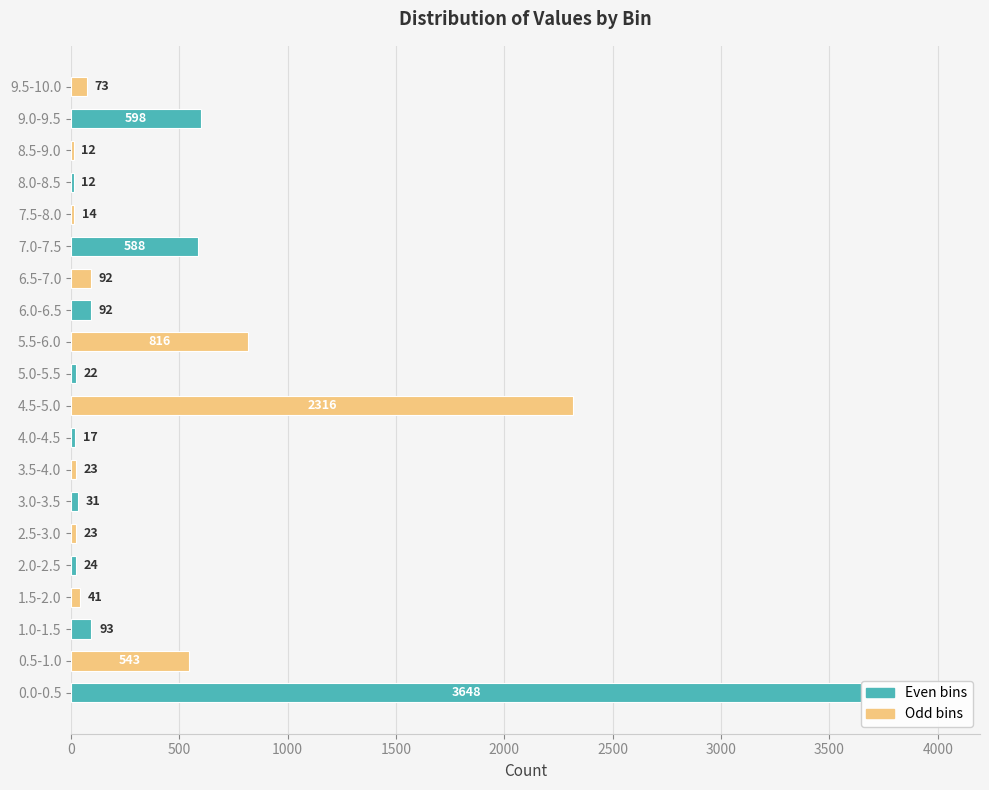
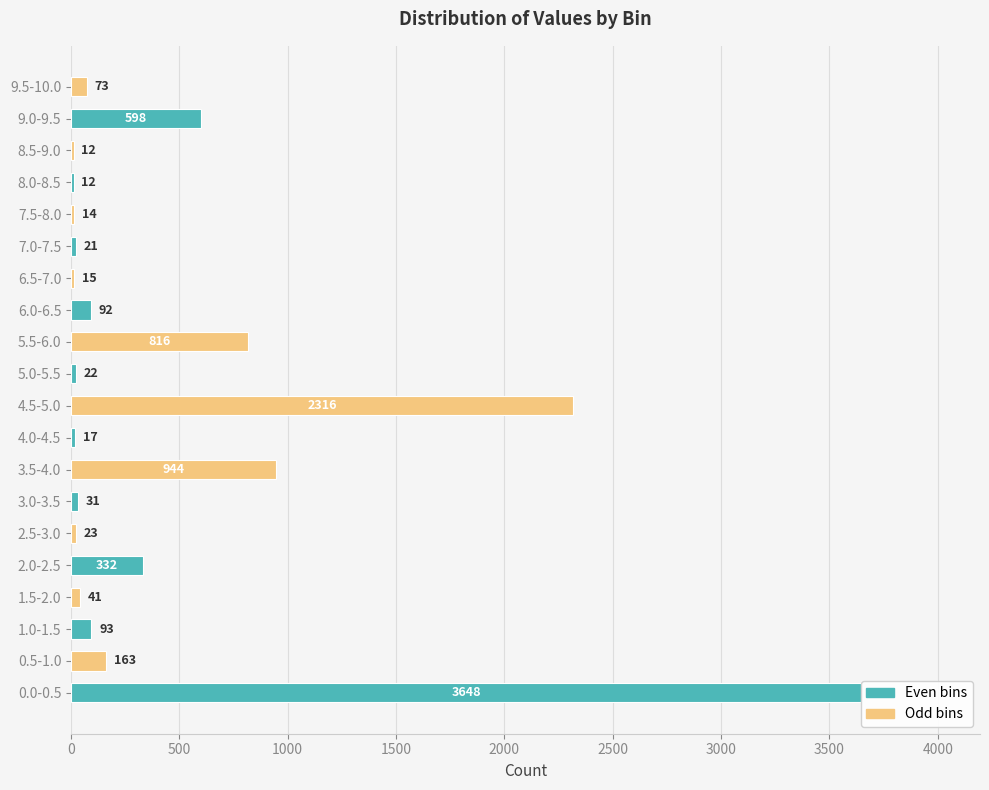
7.0-7.5: 588 -> 21
6.5-7.0: 92 -> 15
3.5-4.0: 23 -> 944
2.0-2.5: 24 -> 332
0.5-1.0: 543 -> 163
